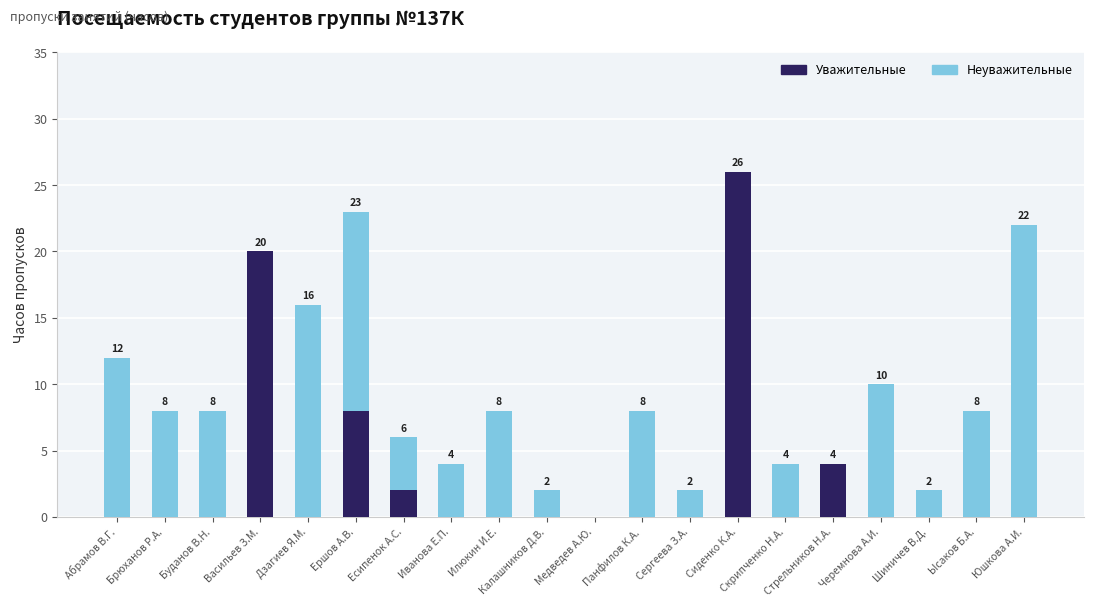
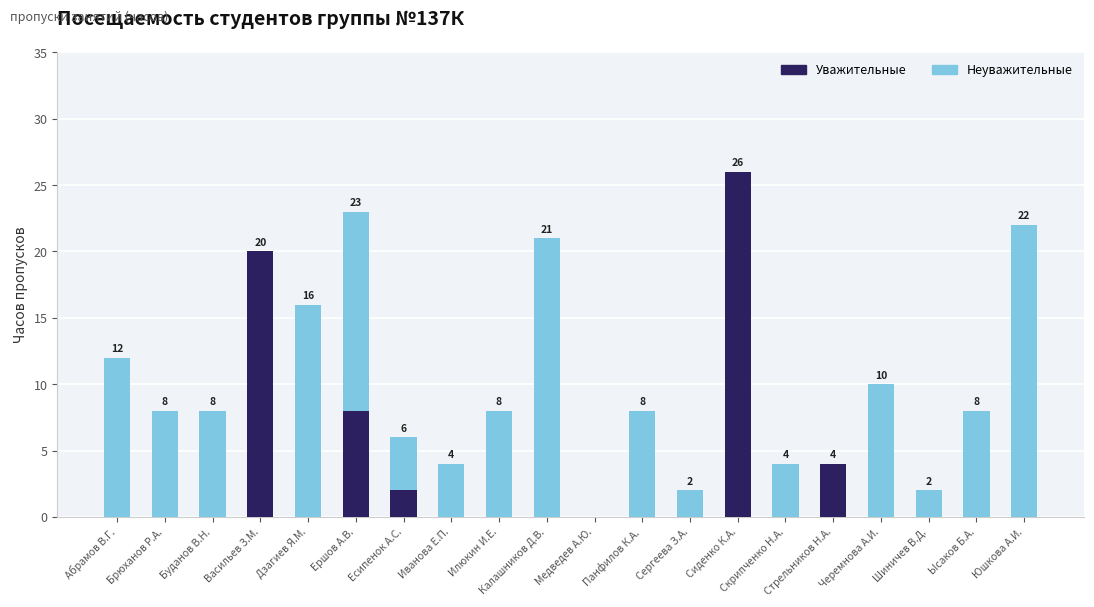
Неуважительные, Калашников Д.В.: 2 -> 21
